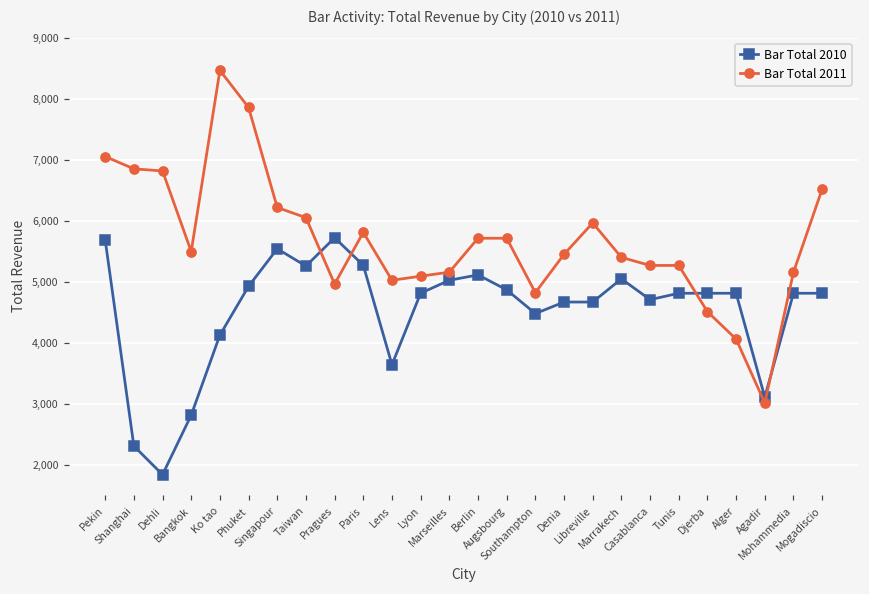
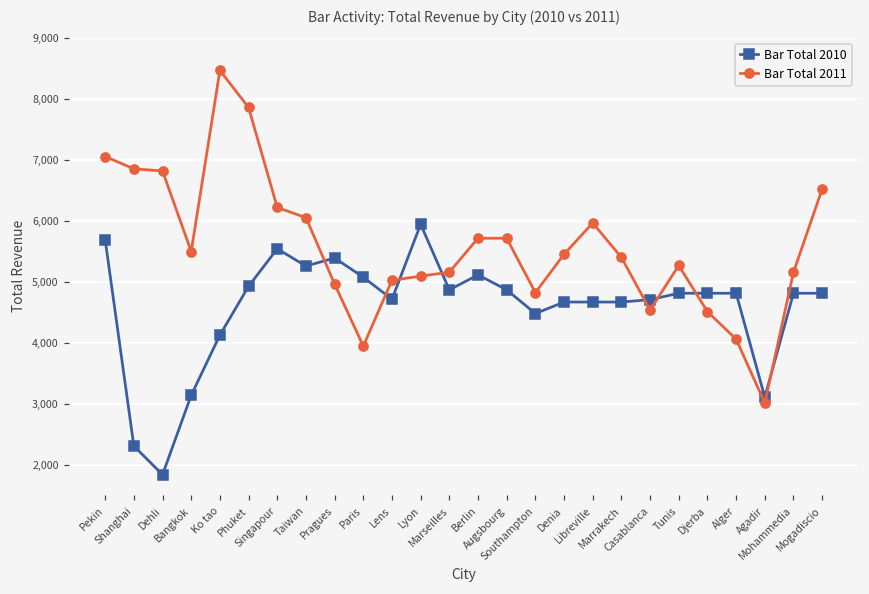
Bar Total 2010, Bangkok: 2,800 -> 3,100
Bar Total 2010, Pragues: 5,700 -> 5,400
Bar Total 2010, Paris: 5,300 -> 5,100
Bar Total 2011, Paris: 5,800 -> 3,900
Bar Total 2010, Lens: 3,600 -> 4,700
Bar Total 2010, Lyon: 4,800 -> 5,900
Bar Total 2010, Marseilles: 5,000 -> 4,900
Bar Total 2010, Marrakech: 5,000 -> 4,700
Bar Total 2011, Casablanca: 5,300 -> 4,500
